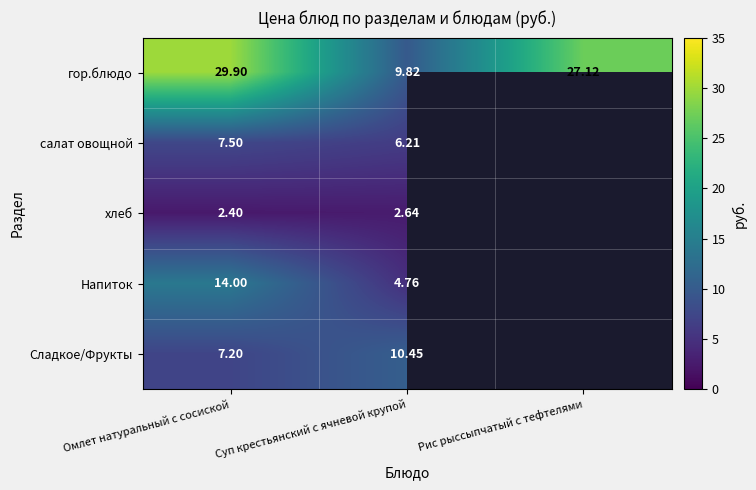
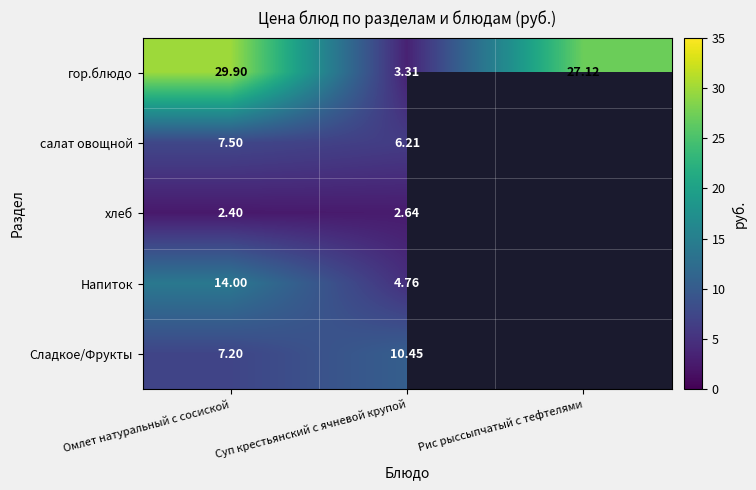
гор.блюдо, Суп крестьянский с ячневой крупой: 9.82 -> 3.31
